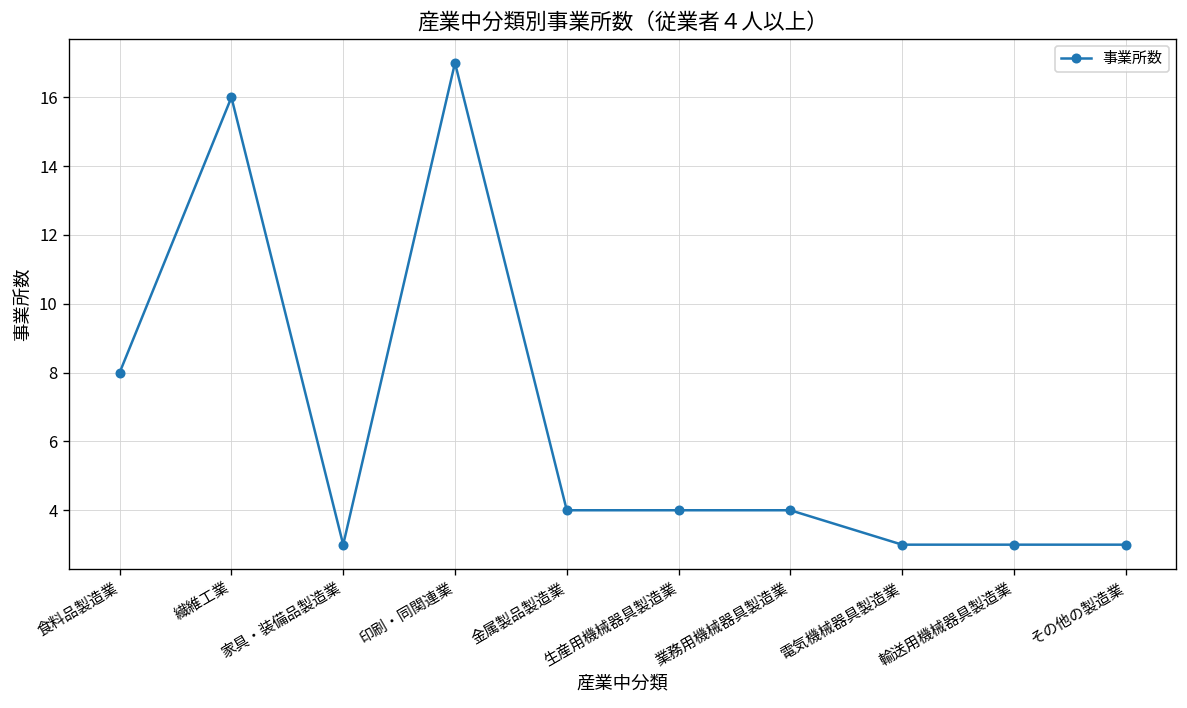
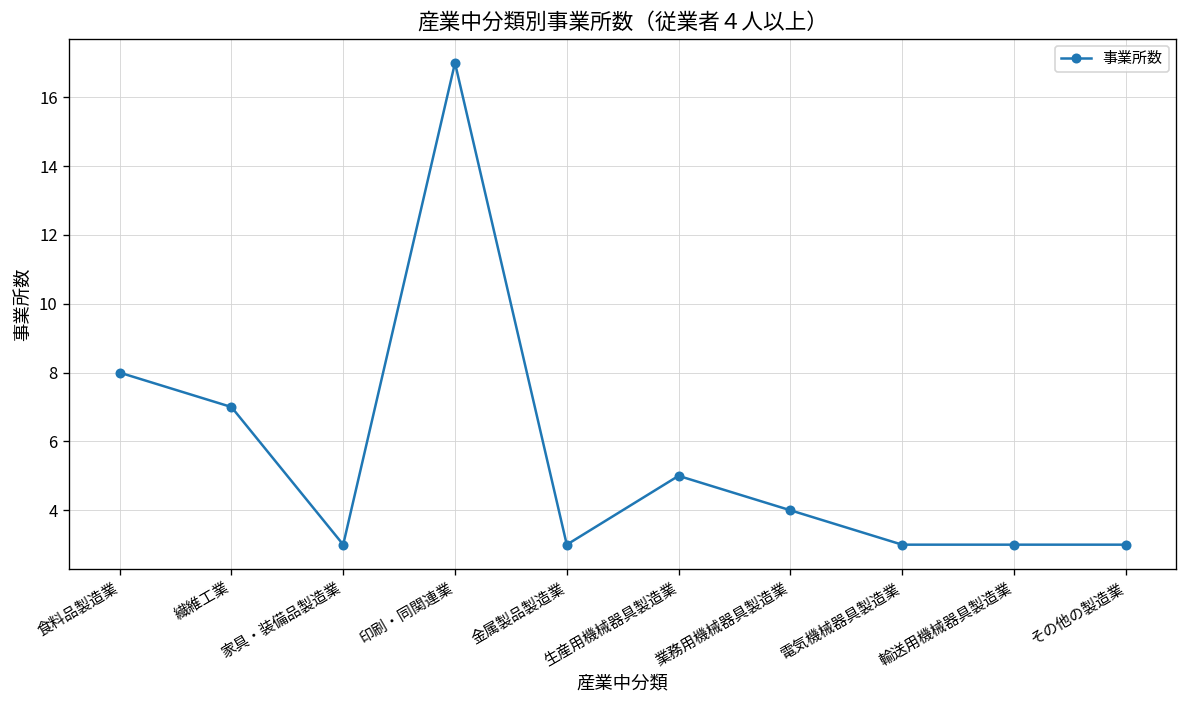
繊維工業: 16 -> 7
金属製品製造業: 4 -> 3
生産用機械器具製造業: 4 -> 5
